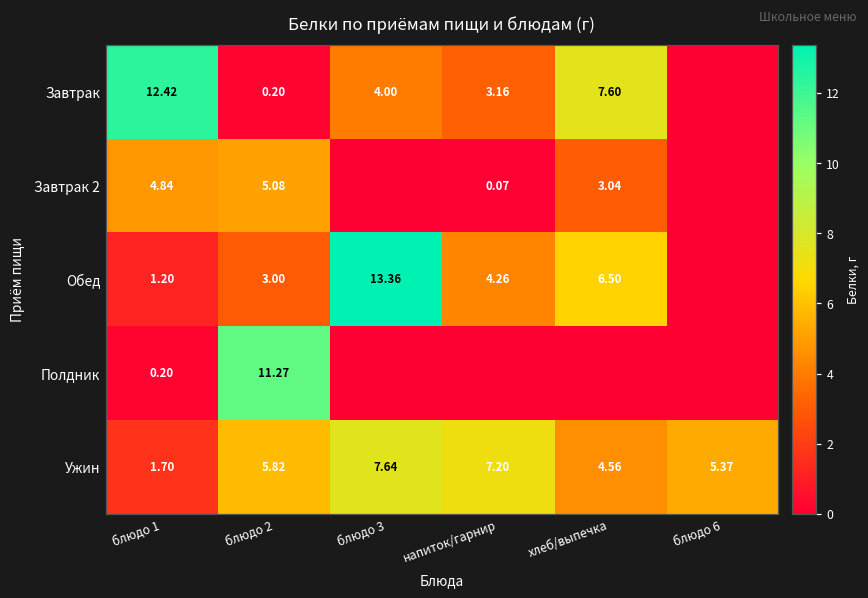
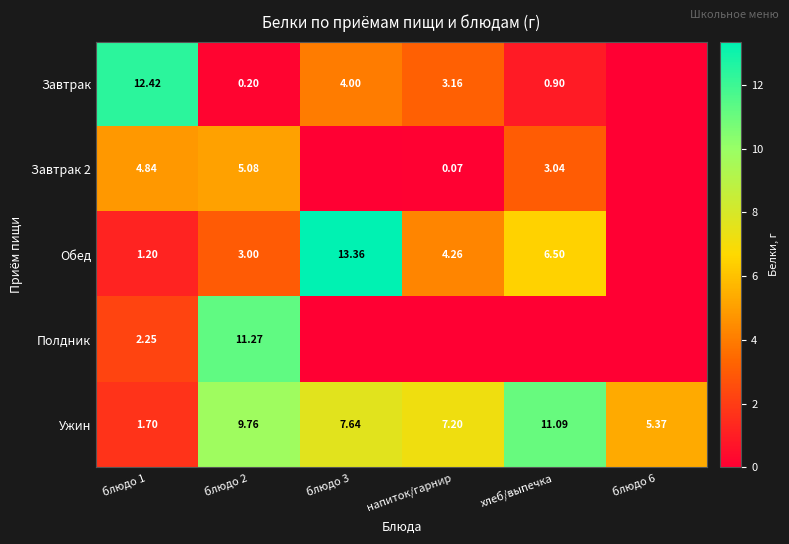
Завтрак, хлеб/выпечка: 7.60 -> 0.90
Полдник, блюдо 1: 0.20 -> 2.25
Ужин, блюдо 2: 5.82 -> 9.76
Ужин, хлеб/выпечка: 4.56 -> 11.09
